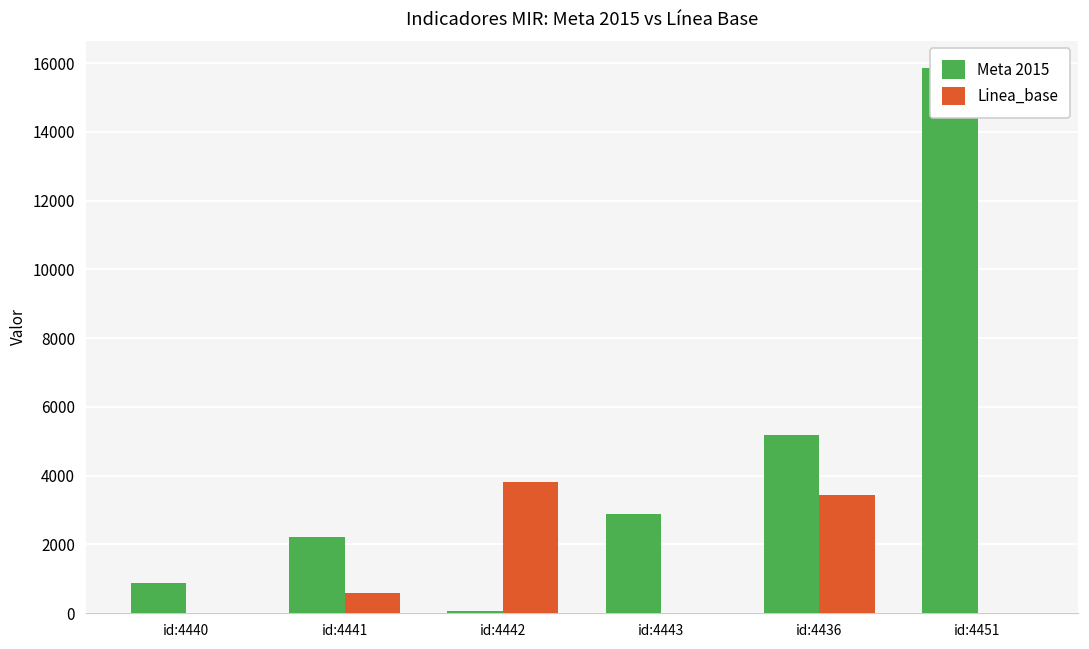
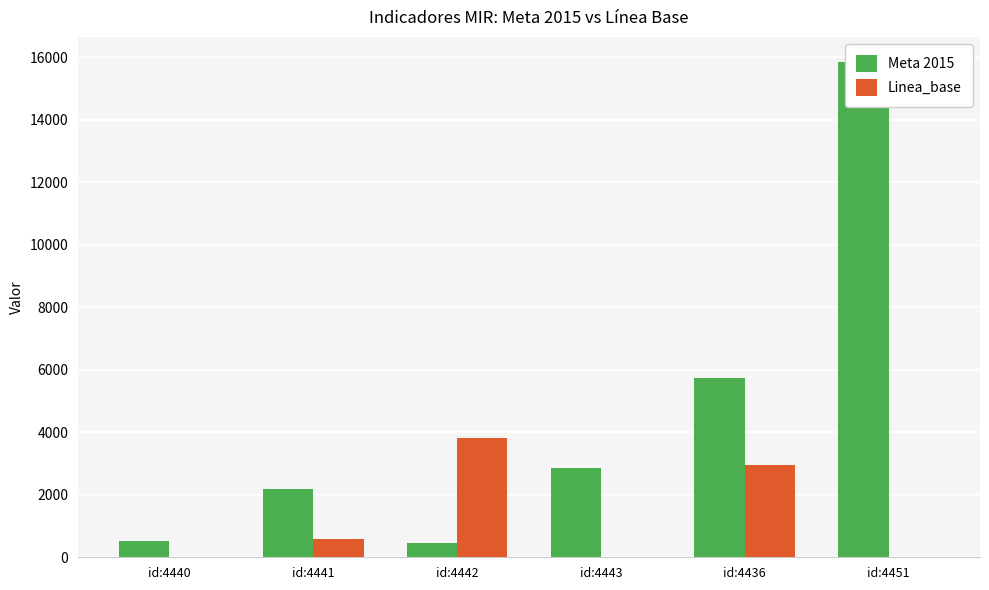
Meta 2015, id:4440: 900 -> 500
Meta 2015, id:4442: 100 -> 500
Meta 2015, id:4436: 5200 -> 5700
Linea_base, id:4436: 3400 -> 3000
